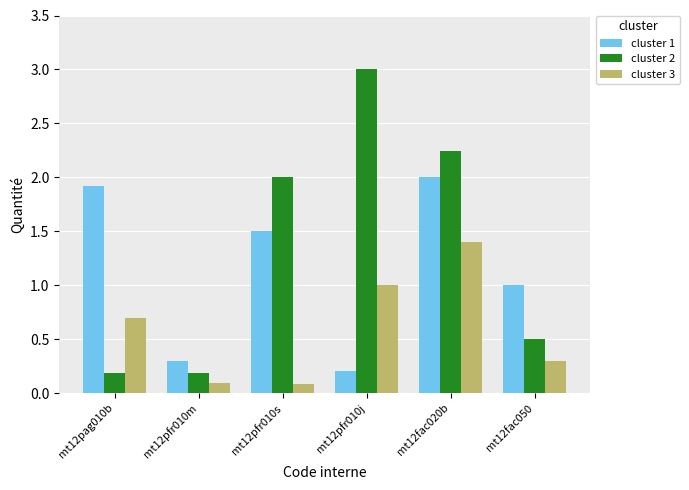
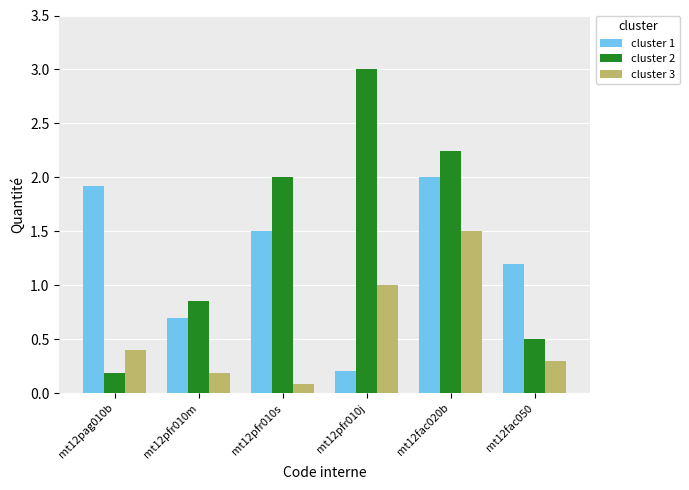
cluster 3, mt12pag010b: 0.7 -> 0.4
cluster 1, mt12pfr010m: 0.3 -> 0.7
cluster 2, mt12pfr010m: 0.19 -> 0.85
cluster 3, mt12pfr010m: 0.09 -> 0.19
cluster 3, mt12fac020b: 1.4 -> 1.5
cluster 1, mt12fac050: 1.0 -> 1.2
